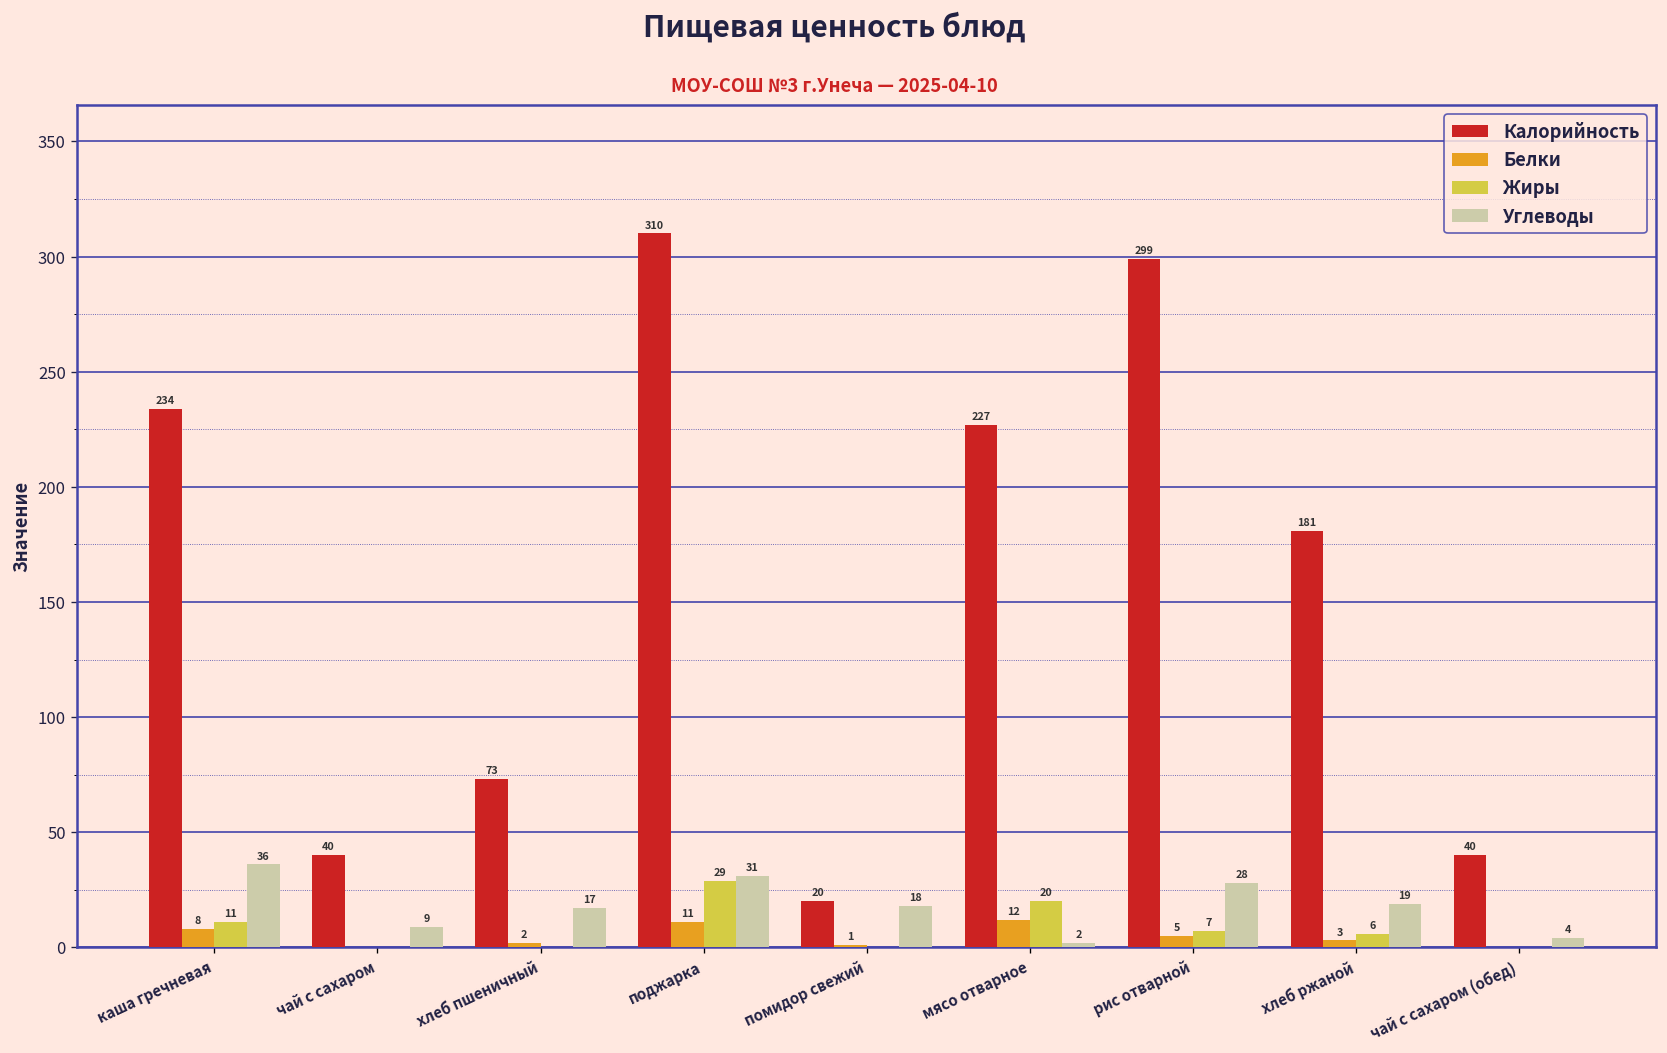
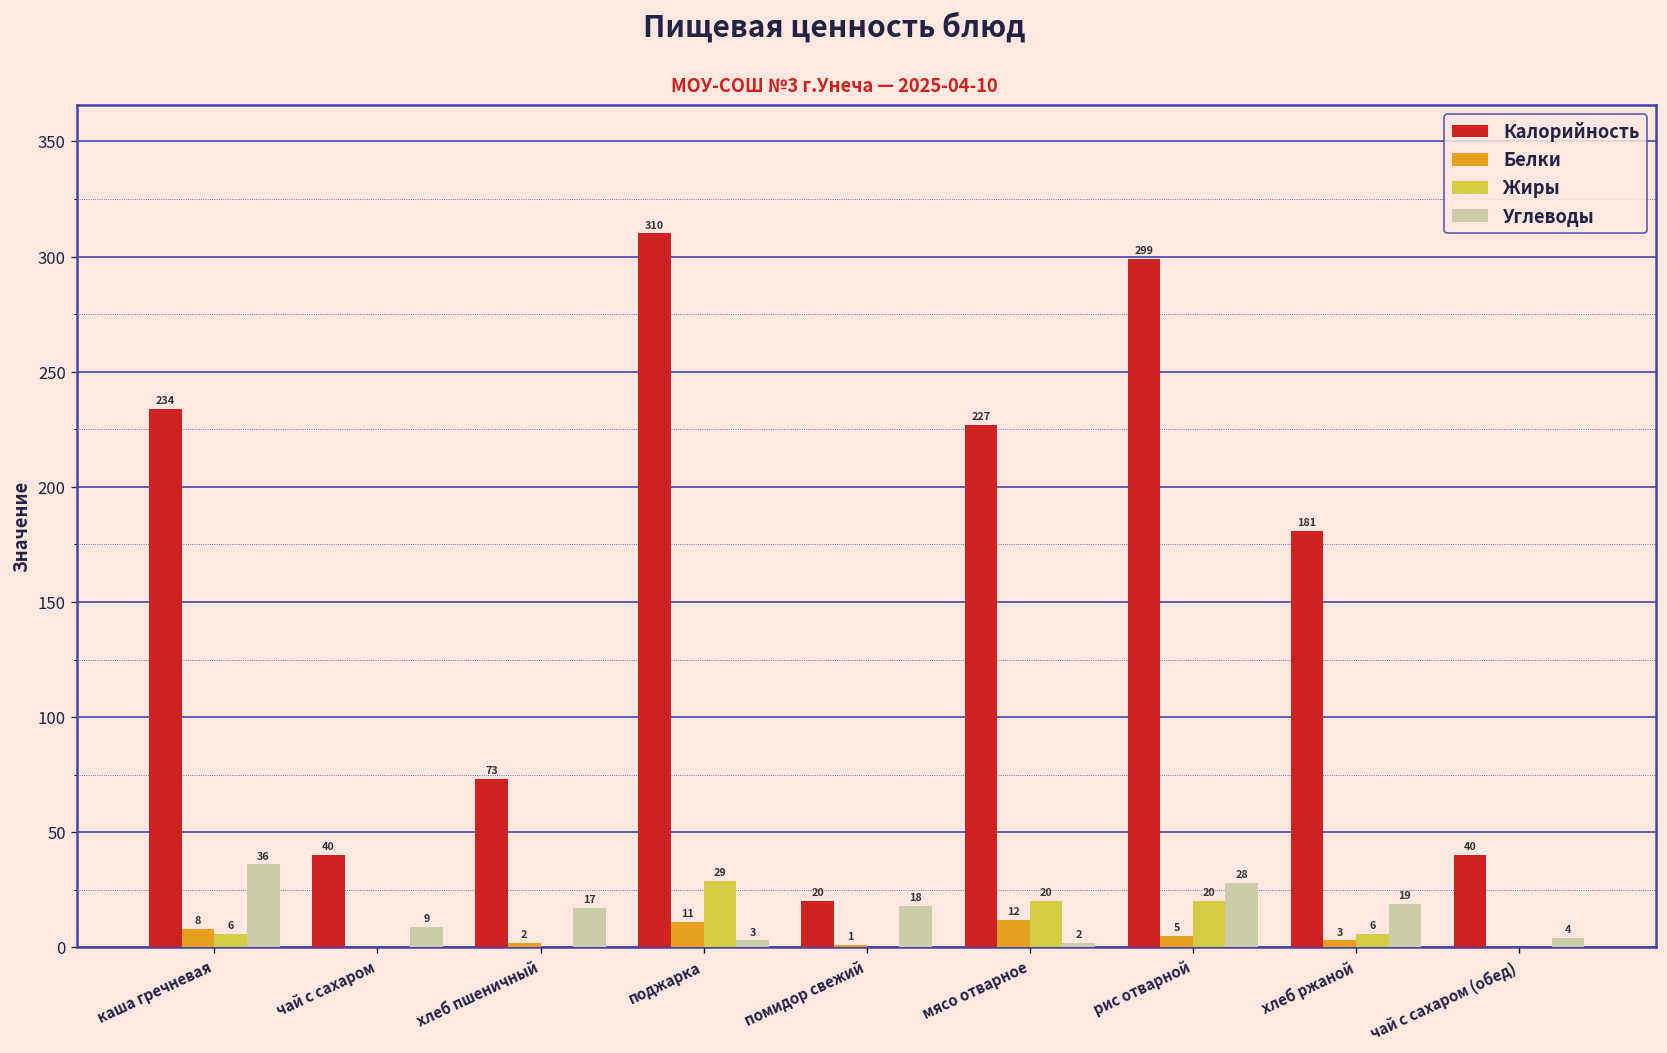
Жиры, каша гречневая: 11 -> 6
Углеводы, поджарка: 31 -> 3
Жиры, рис отварной: 7 -> 20
